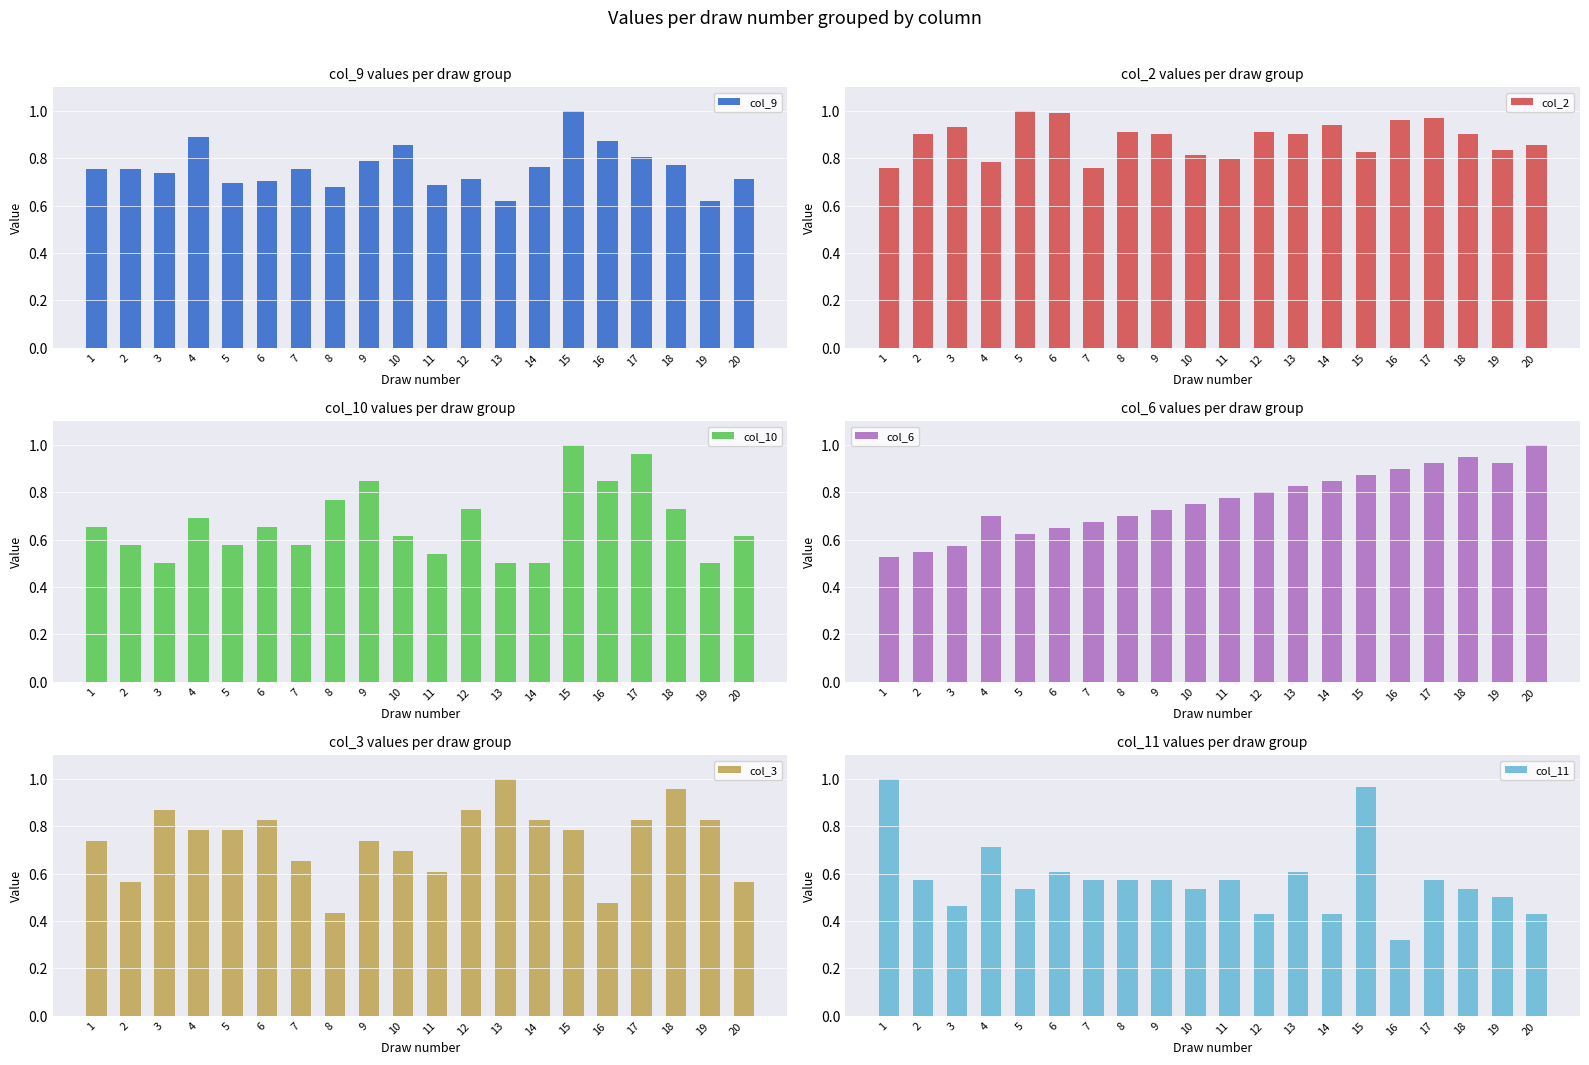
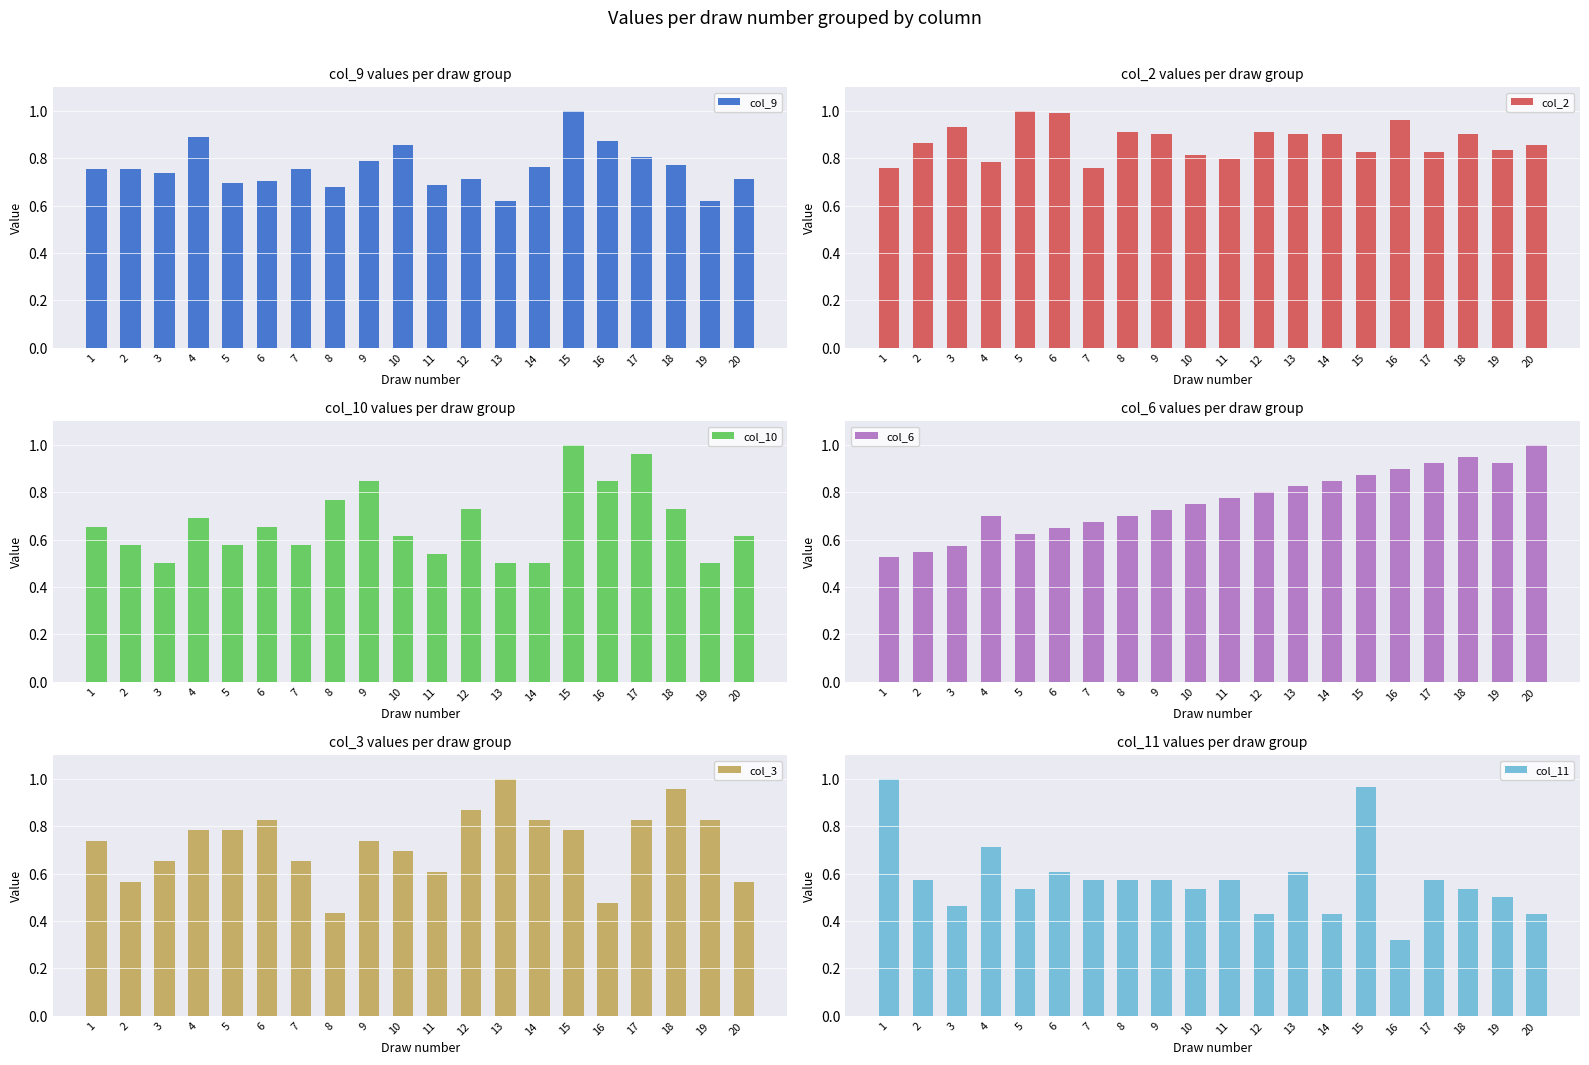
col_2 values per draw group, 2: 0.90 -> 0.86
col_2 values per draw group, 14: 0.94 -> 0.90
col_2 values per draw group, 17: 0.97 -> 0.83
col_3 values per draw group, 3: 0.87 -> 0.65
